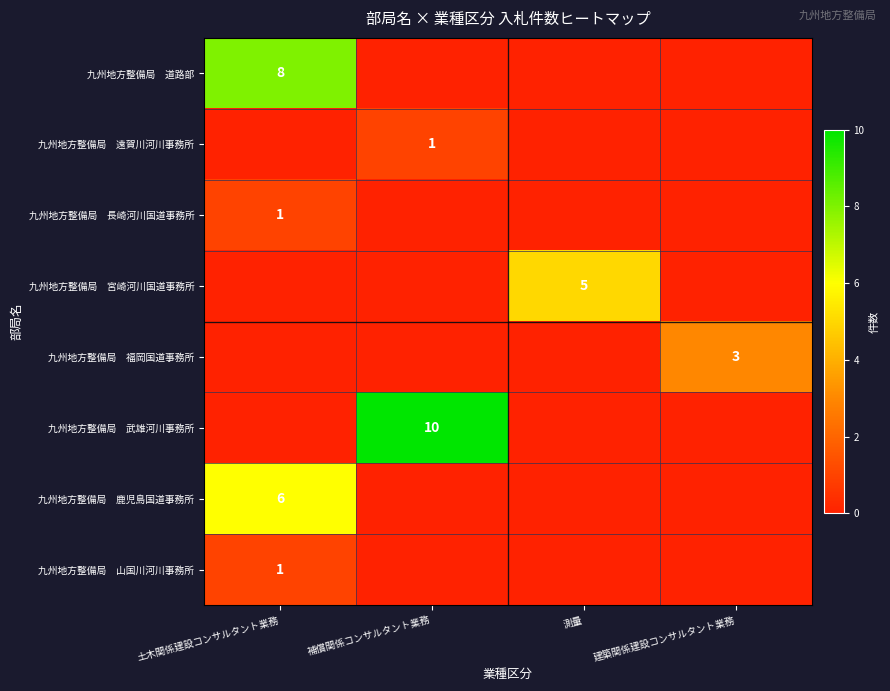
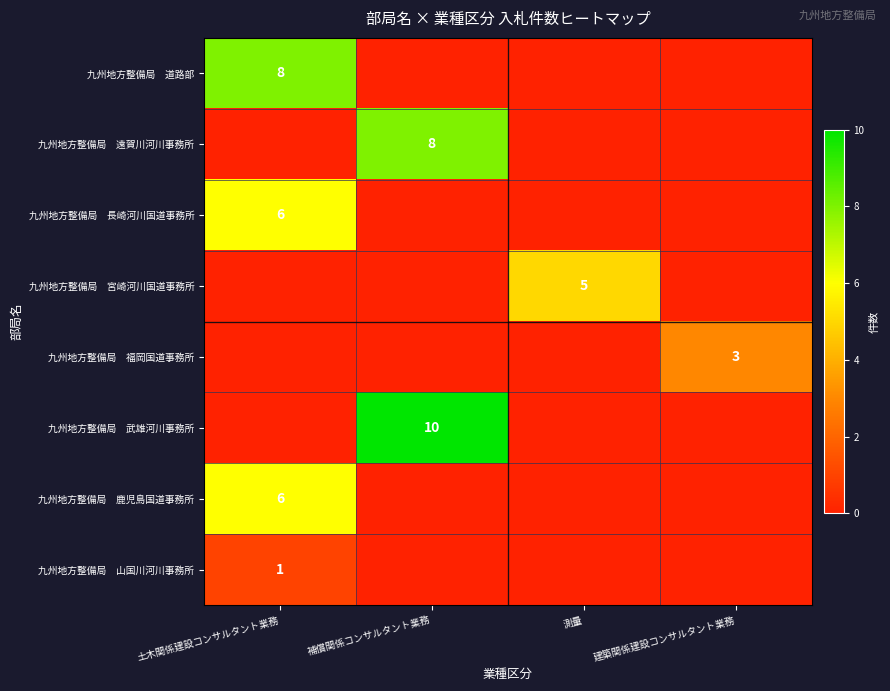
九州地方整備局 遠賀川河川事務所, 補償関係コンサルタント業務: 1 -> 8
九州地方整備局 長崎河川国道事務所, 土木関係建設コンサルタント業務: 1 -> 6
